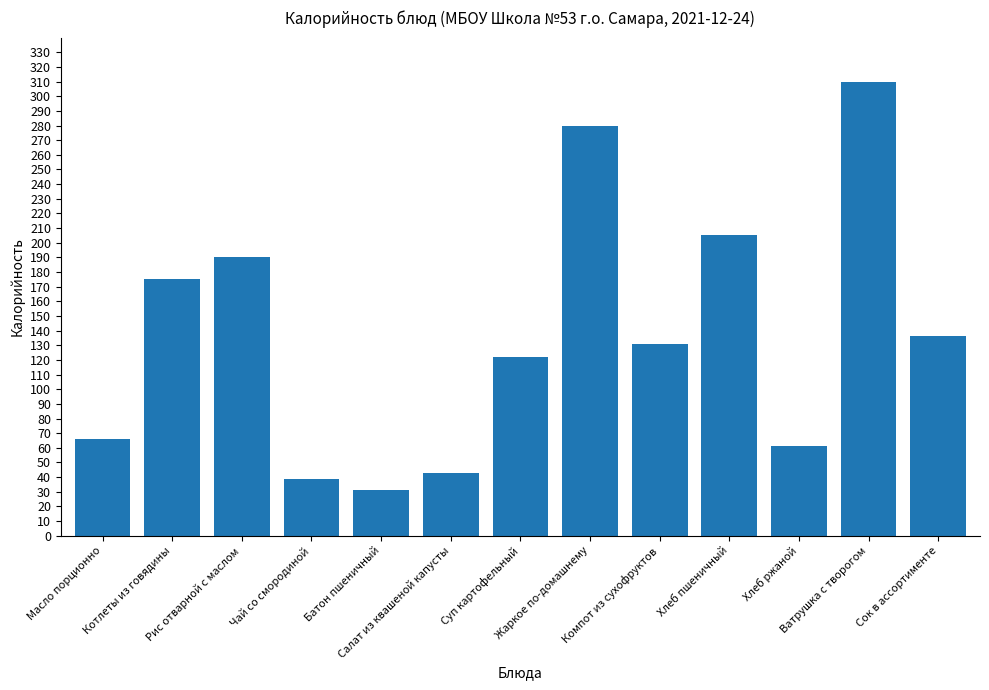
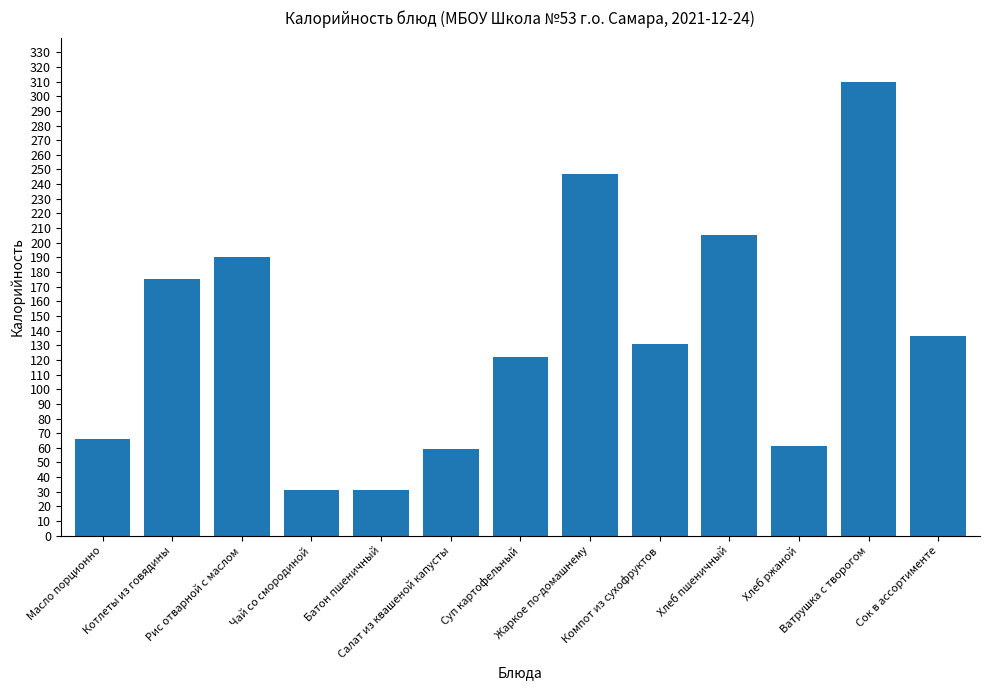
Чай со смородиной: 39 -> 31
Салат из квашеной капусты: 43 -> 59
Жаркое по-домашнему: 280 -> 247
